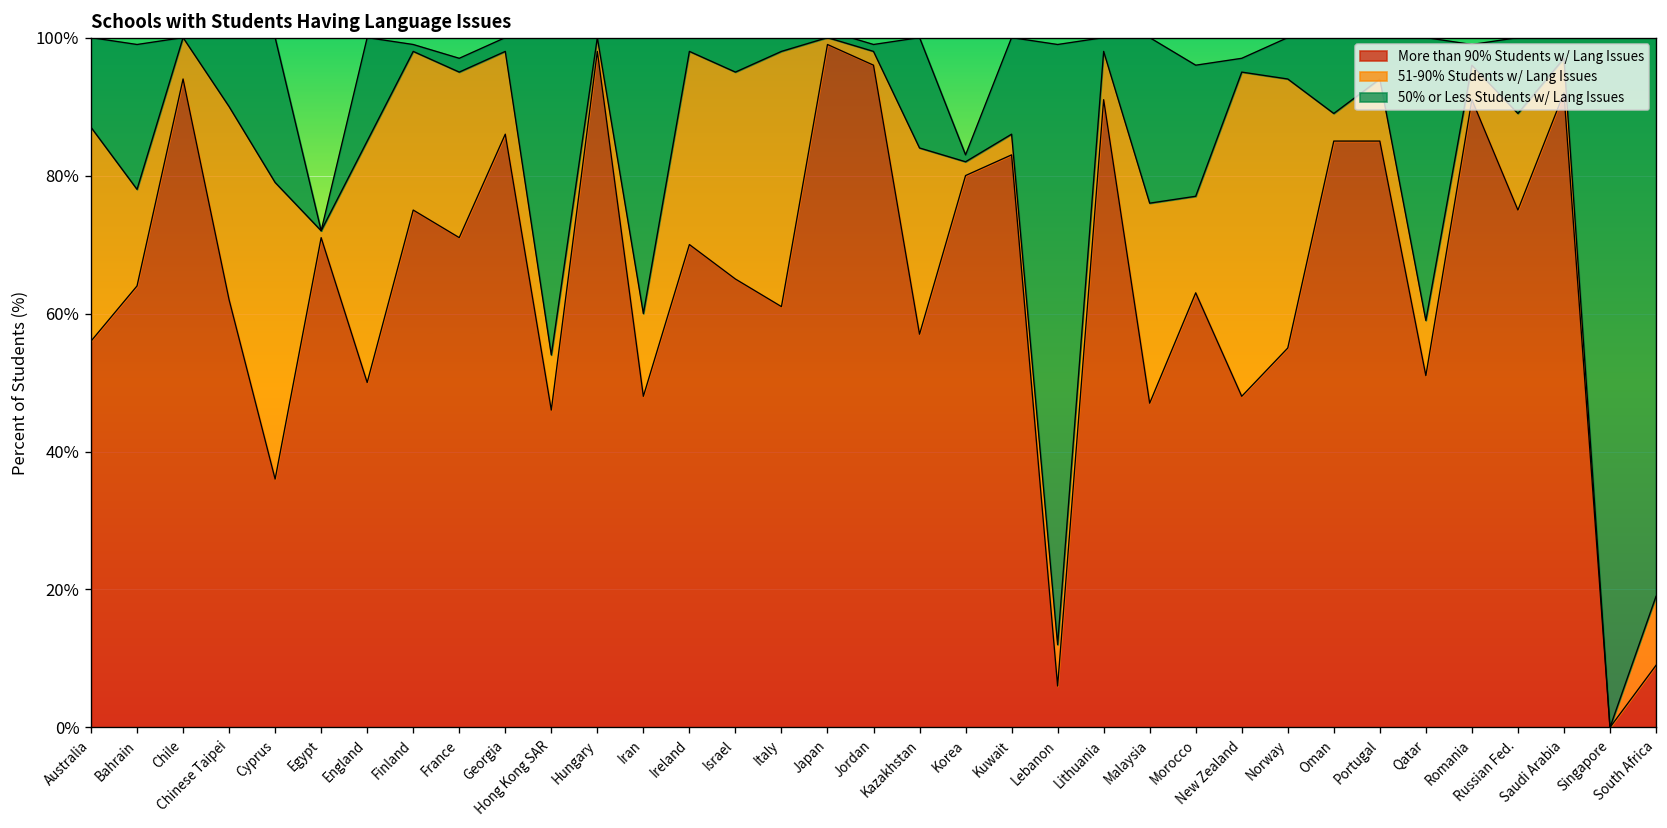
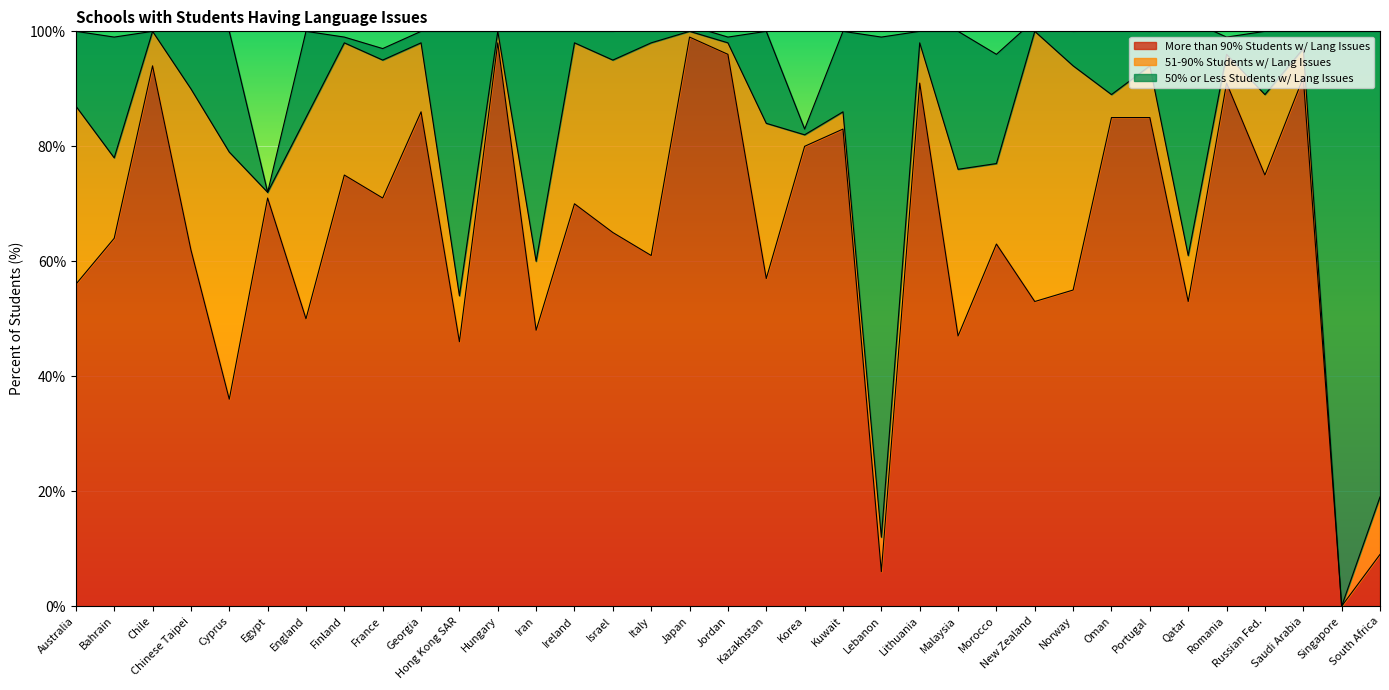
More than 90% Students w/ Lang Issues, New Zealand: 48% -> 53%
More than 90% Students w/ Lang Issues, Qatar: 51% -> 53%
